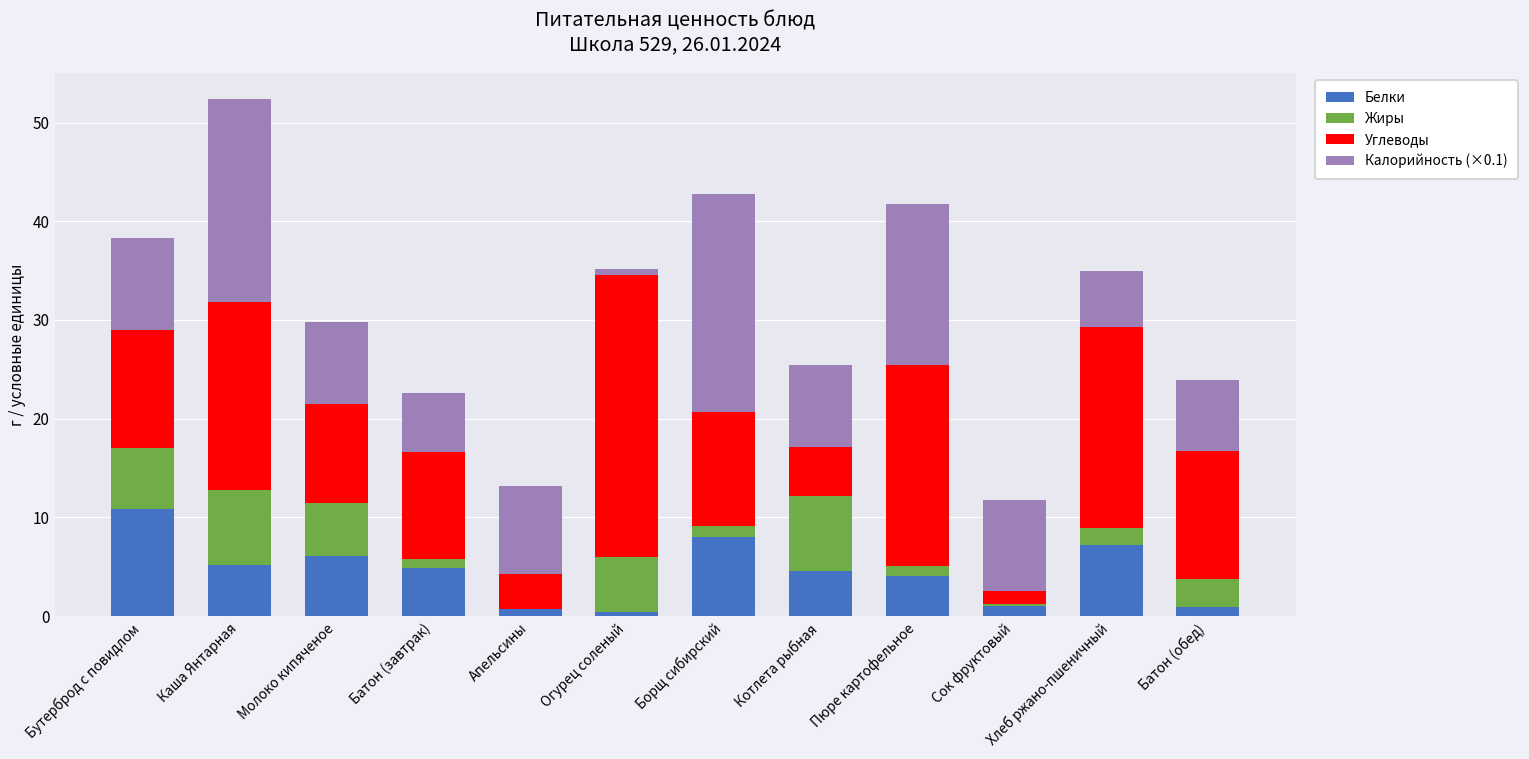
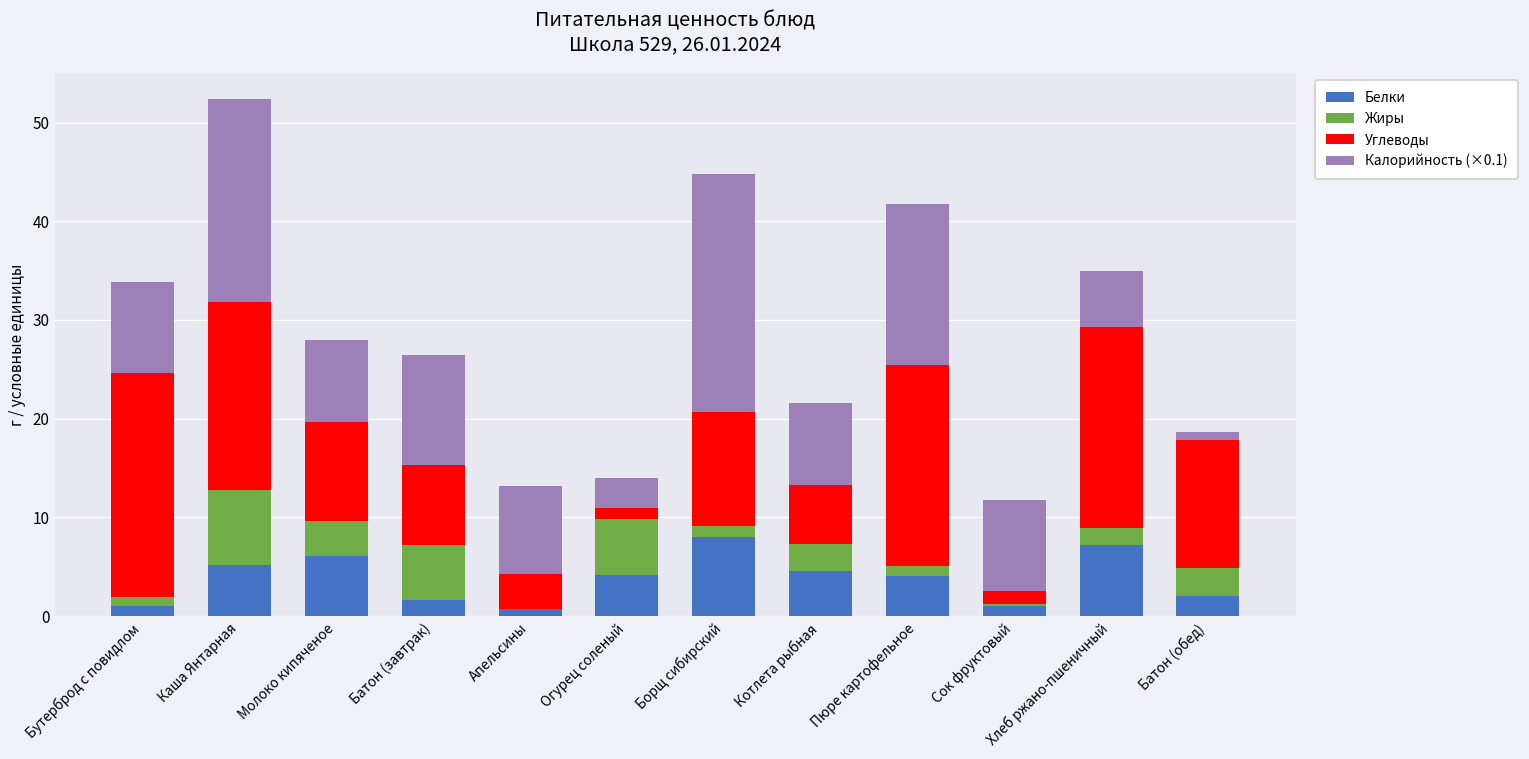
Белки, Бутерброд с повидлом: 11 -> 1
Жиры, Бутерброд с повидлом: 6 -> 1
Углеводы, Бутерброд с повидлом: 12 -> 23
Жиры, Молоко кипяченое: 5 -> 3
Белки, Батон (завтрак): 5 -> 2
Жиры, Батон (завтрак): 1 -> 6
Углеводы, Батон (завтрак): 11 -> 8
Калорийность (×0.1), Батон (завтрак): 6 -> 11
Белки, Огурец соленый: 0 -> 4
Углеводы, Огурец соленый: 29 -> 1
Калорийность (×0.1), Огурец соленый: 1 -> 3
Калорийность (×0.1), Борщ сибирский: 22 -> 24
Жиры, Котлета рыбная: 8 -> 3
Углеводы, Котлета рыбная: 5 -> 6
Белки, Батон (обед): 1 -> 2
Калорийность (×0.1), Батон (обед): 7 -> 1
